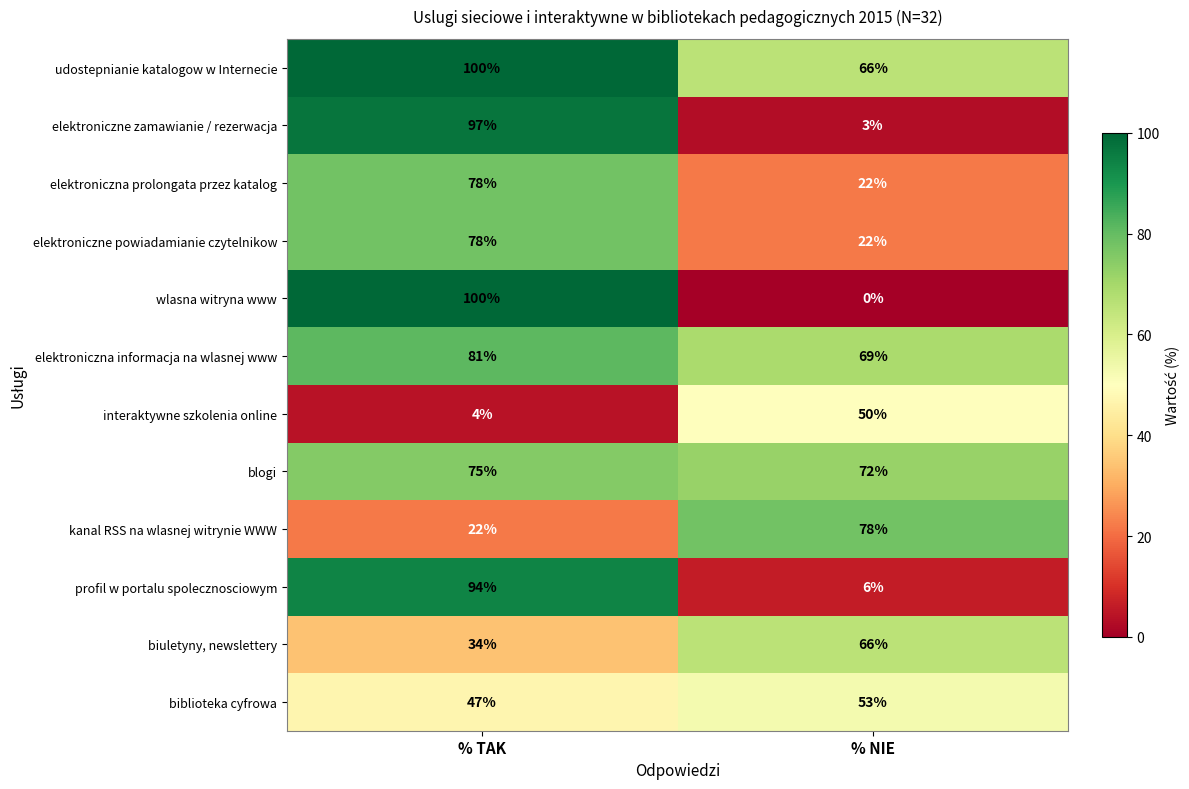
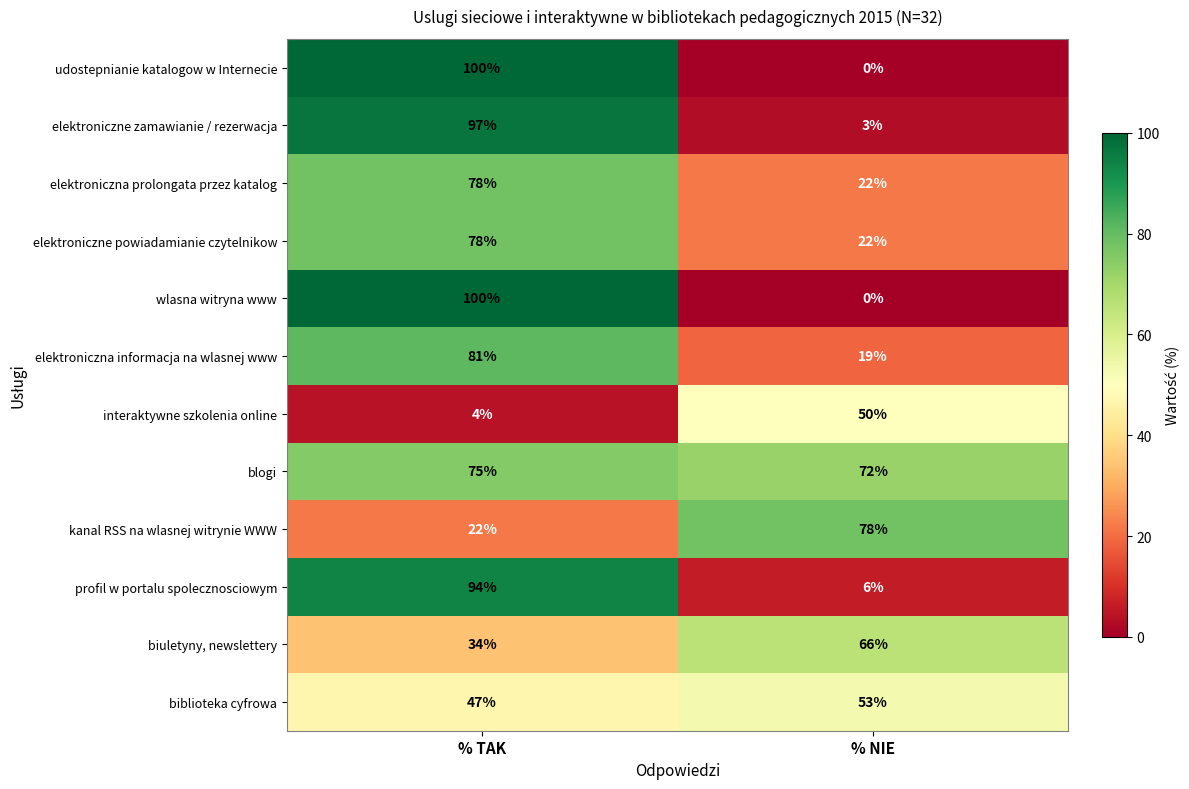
udostepnianie katalogow w Internecie, % NIE: 66% -> 0%
elektroniczna informacja na wlasnej www, % NIE: 69% -> 19%
